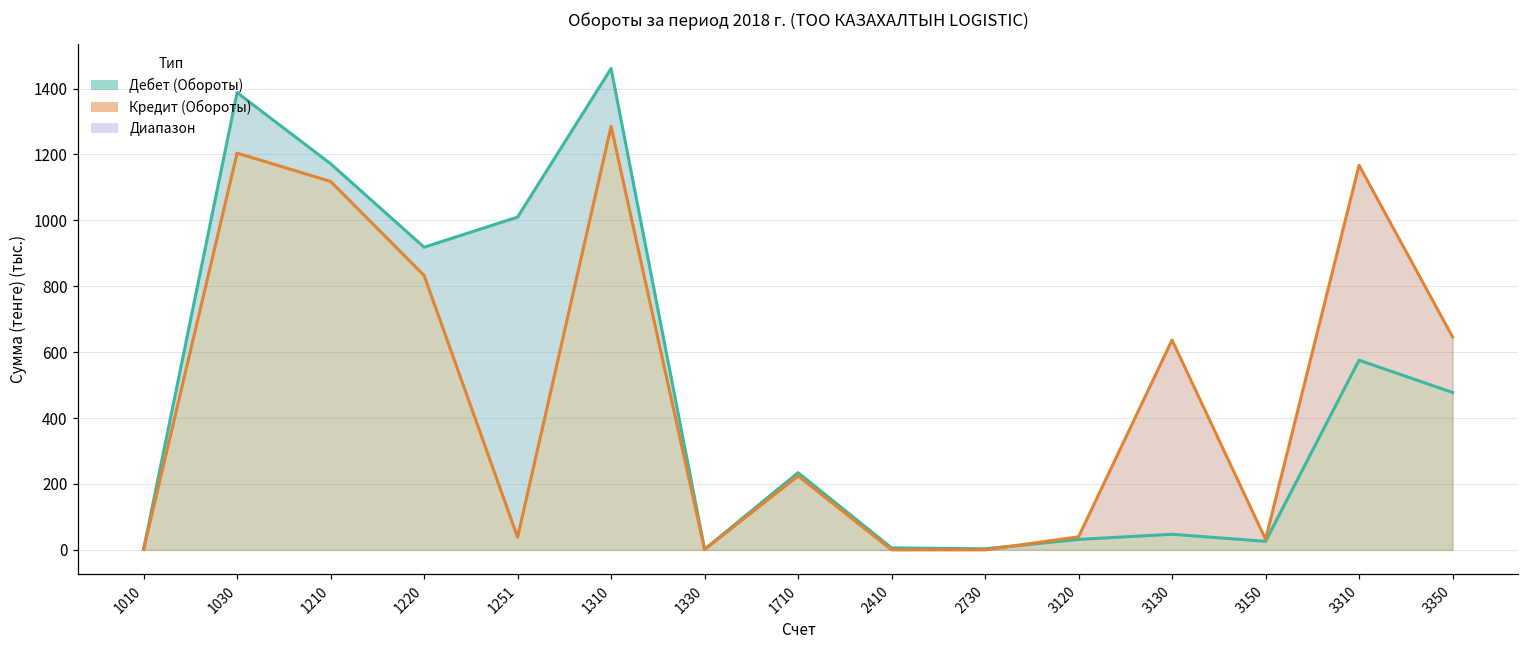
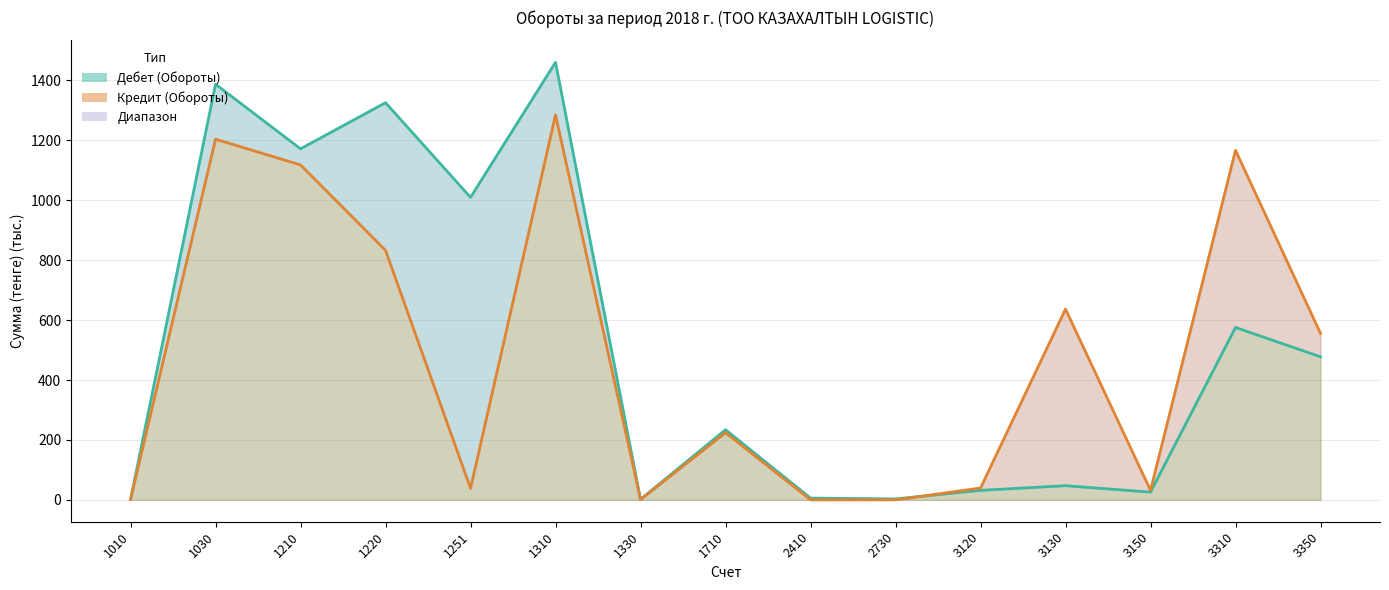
Дебет (Обороты), 1220: 920 -> 1330
Кредит (Обороты), 3350: 650 -> 560
